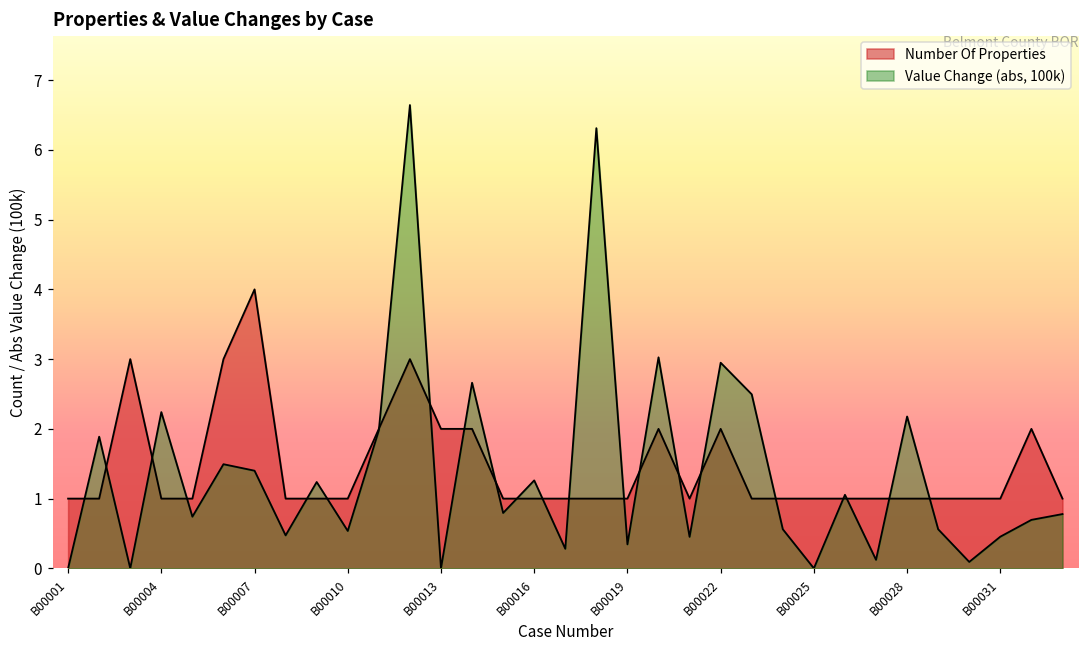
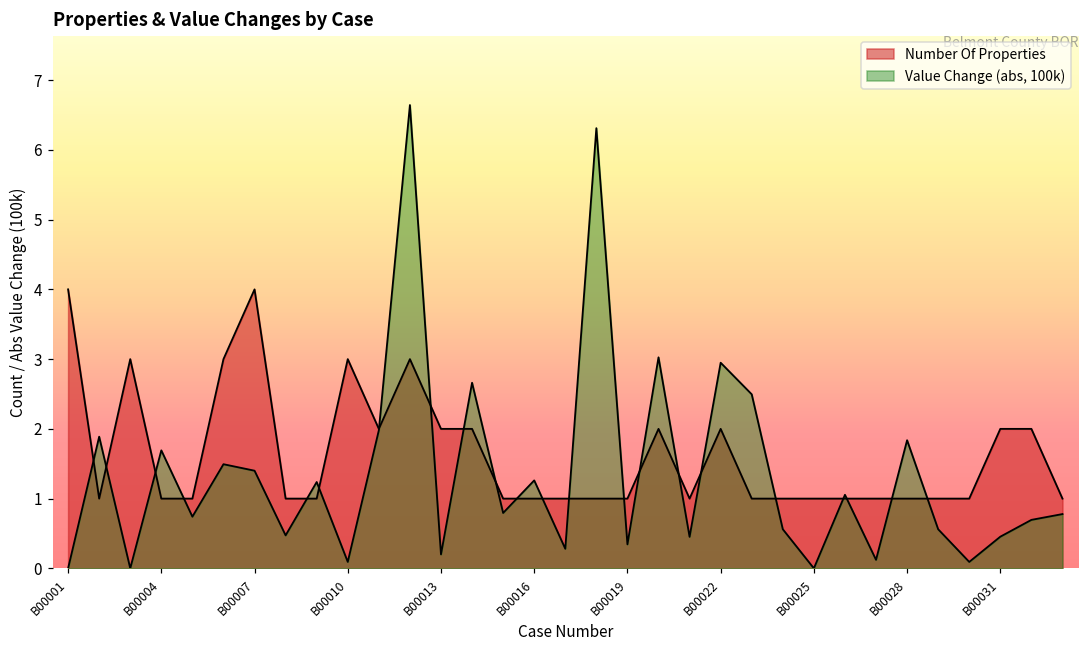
Number Of Properties, B00001: 1 -> 4
Value Change (abs, 100k), B00004: 2.2 -> 1.7
Number Of Properties, B00010: 1 -> 3
Value Change (abs, 100k), B00010: 0.5 -> 0.1
Value Change (abs, 100k), B00013: 0.0 -> 0.2
Value Change (abs, 100k), B00028: 2.2 -> 1.8
Number Of Properties, B00031: 1 -> 2
